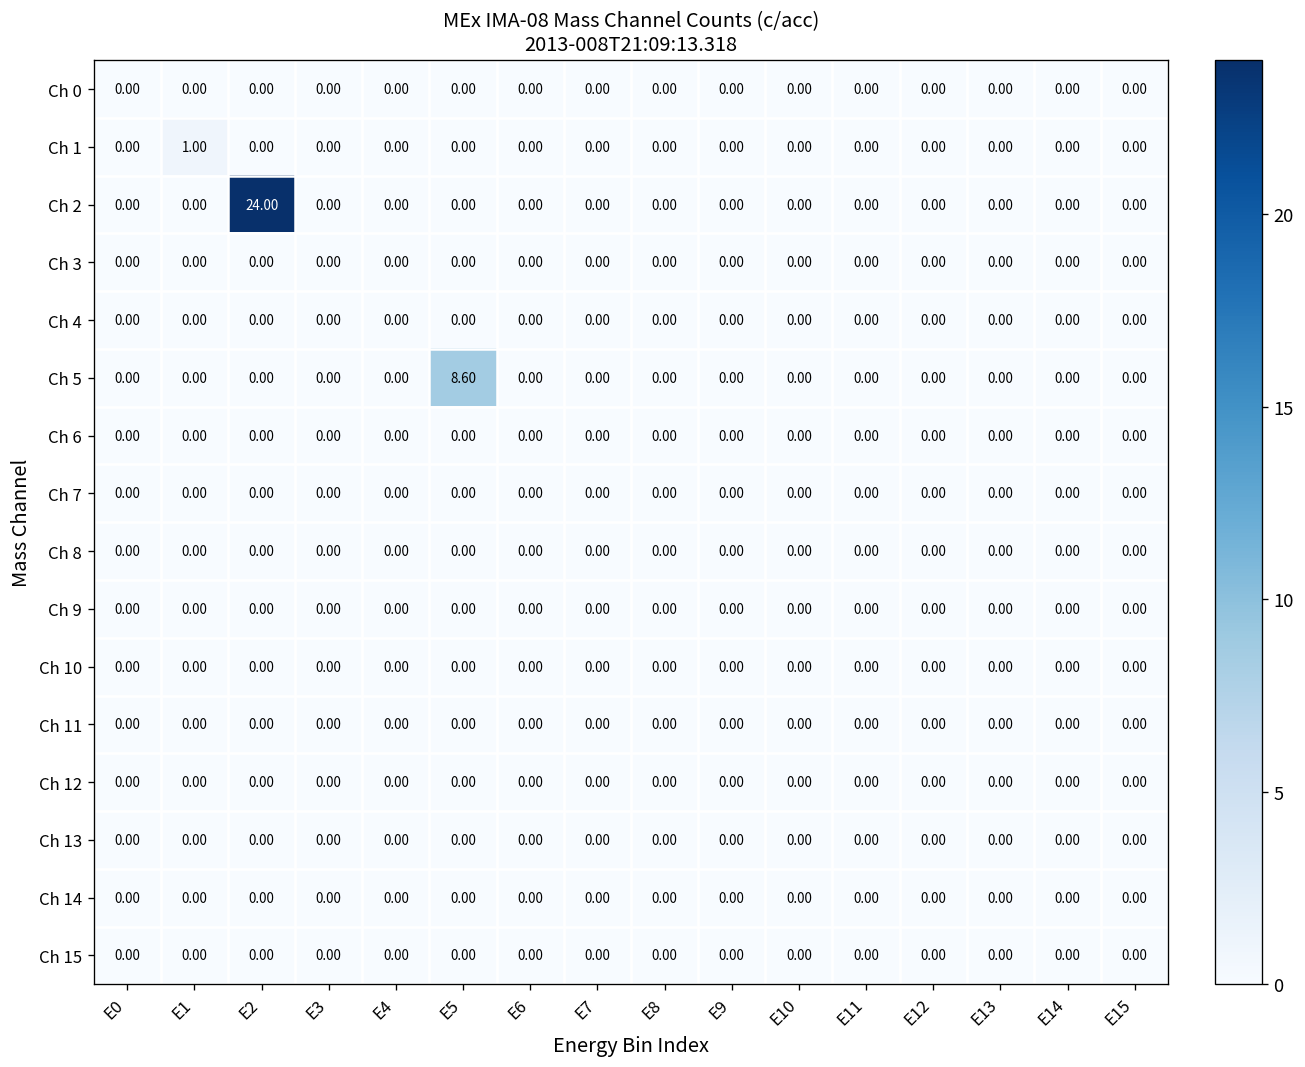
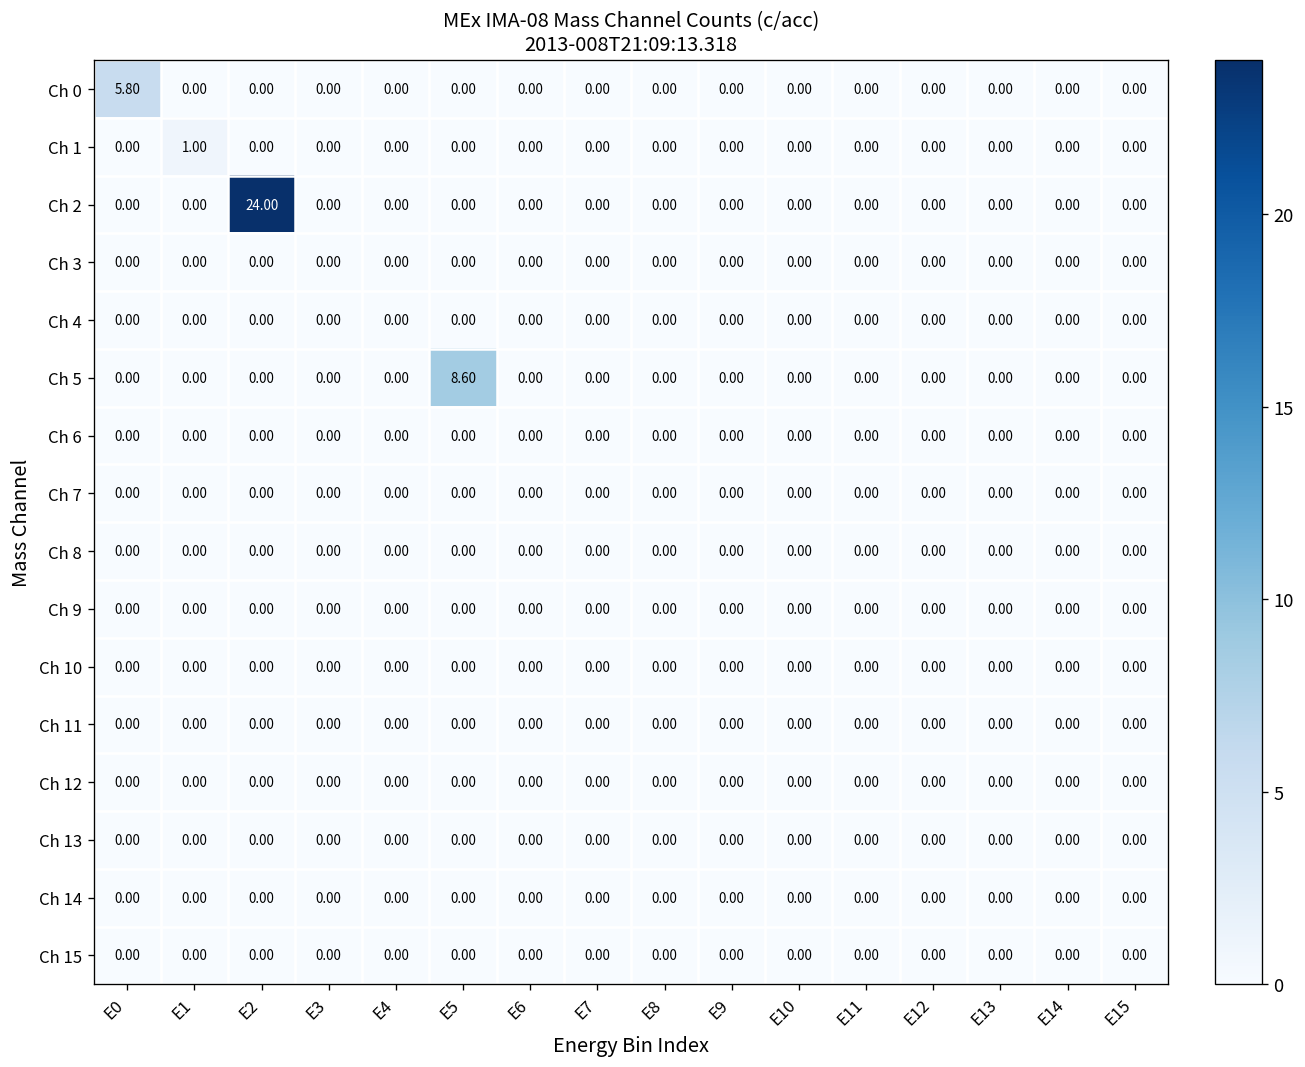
Ch 0, E0: 0.00 -> 5.80
